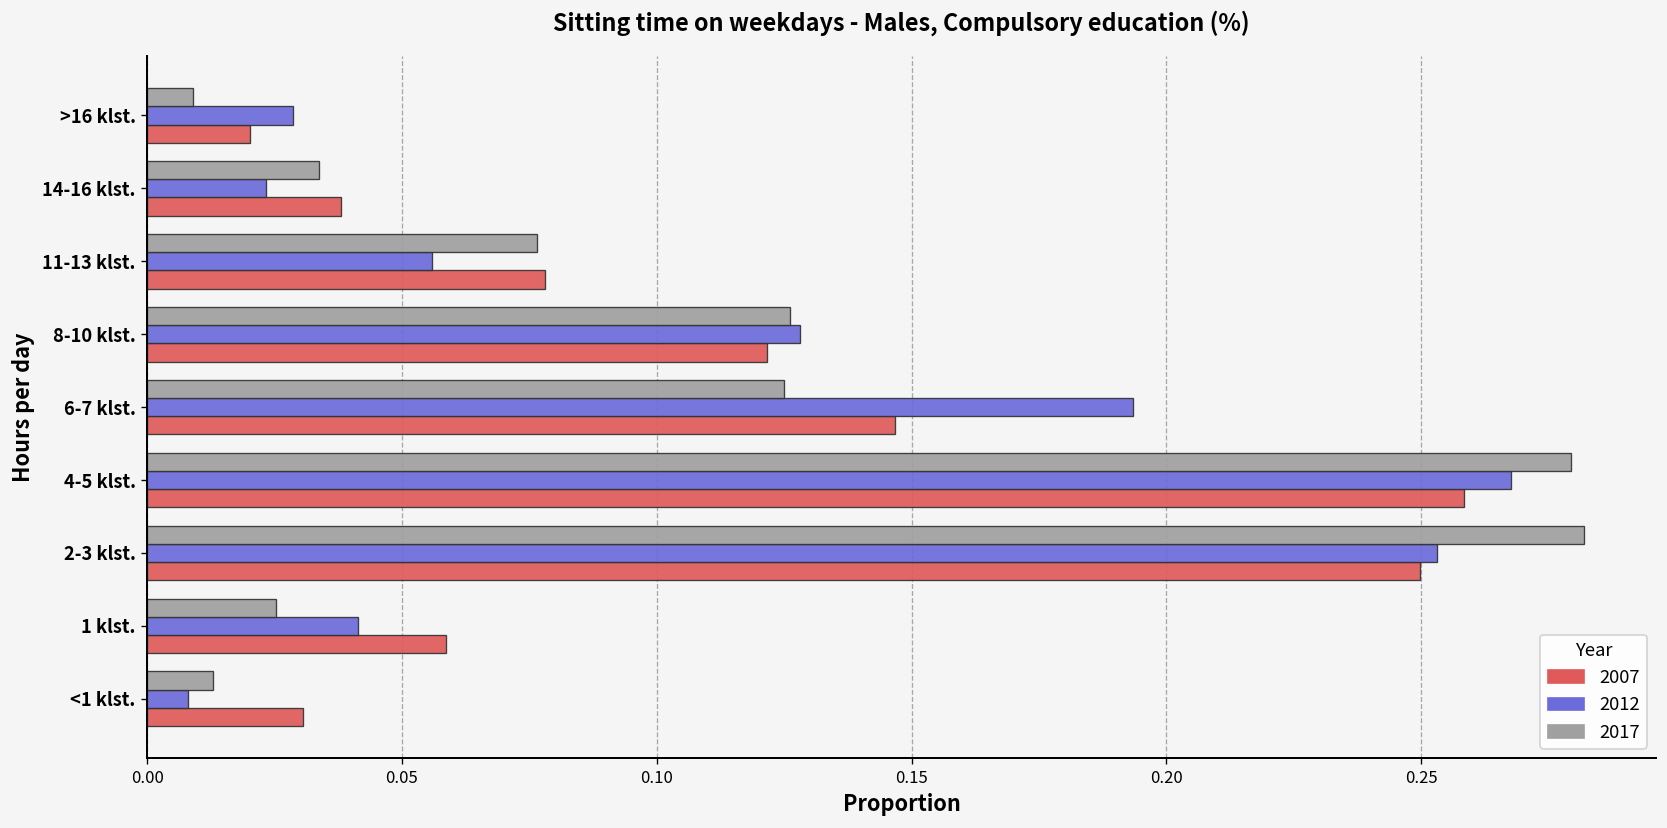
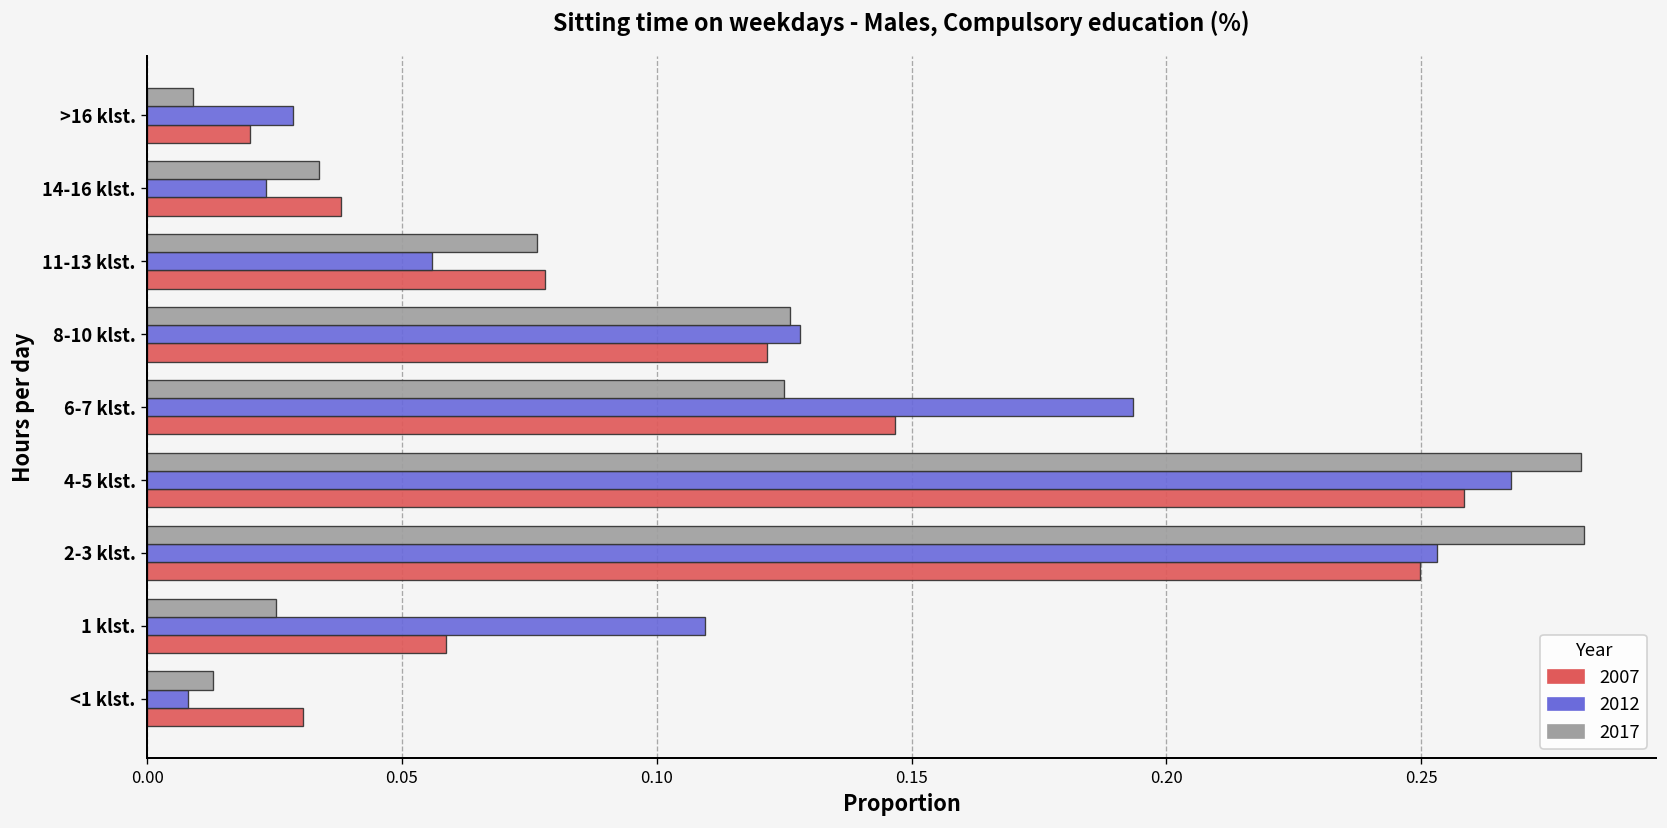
2017, 4-5 klst.: 0.279 -> 0.281
2012, 1 klst.: 0.041 -> 0.110
